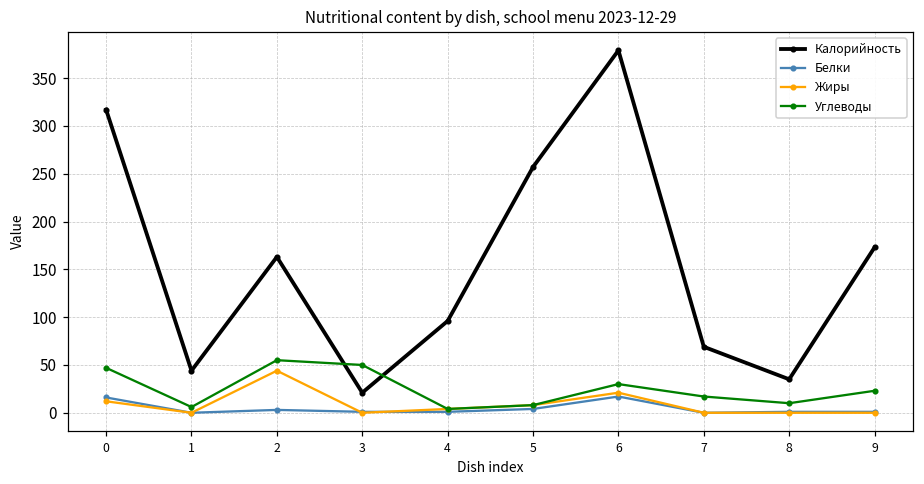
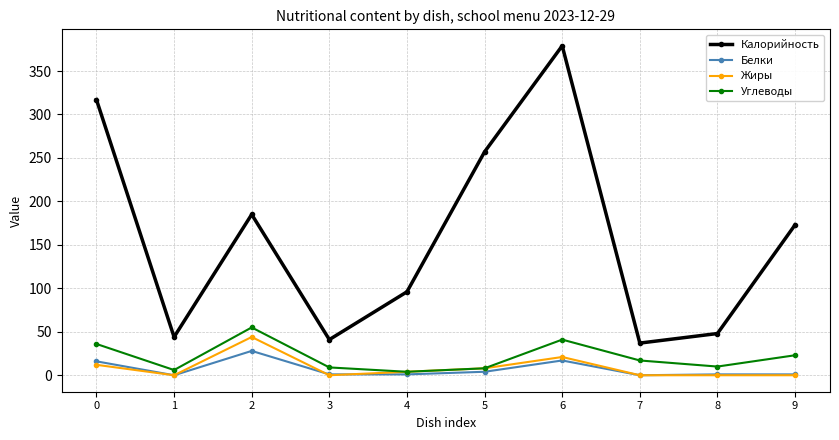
Углеводы, 0: 50 -> 40
Калорийность, 2: 160 -> 190
Белки, 2: 0 -> 30
Калорийность, 3: 20 -> 40
Углеводы, 3: 50 -> 10
Углеводы, 6: 30 -> 40
Калорийность, 7: 70 -> 40
Калорийность, 8: 40 -> 50
